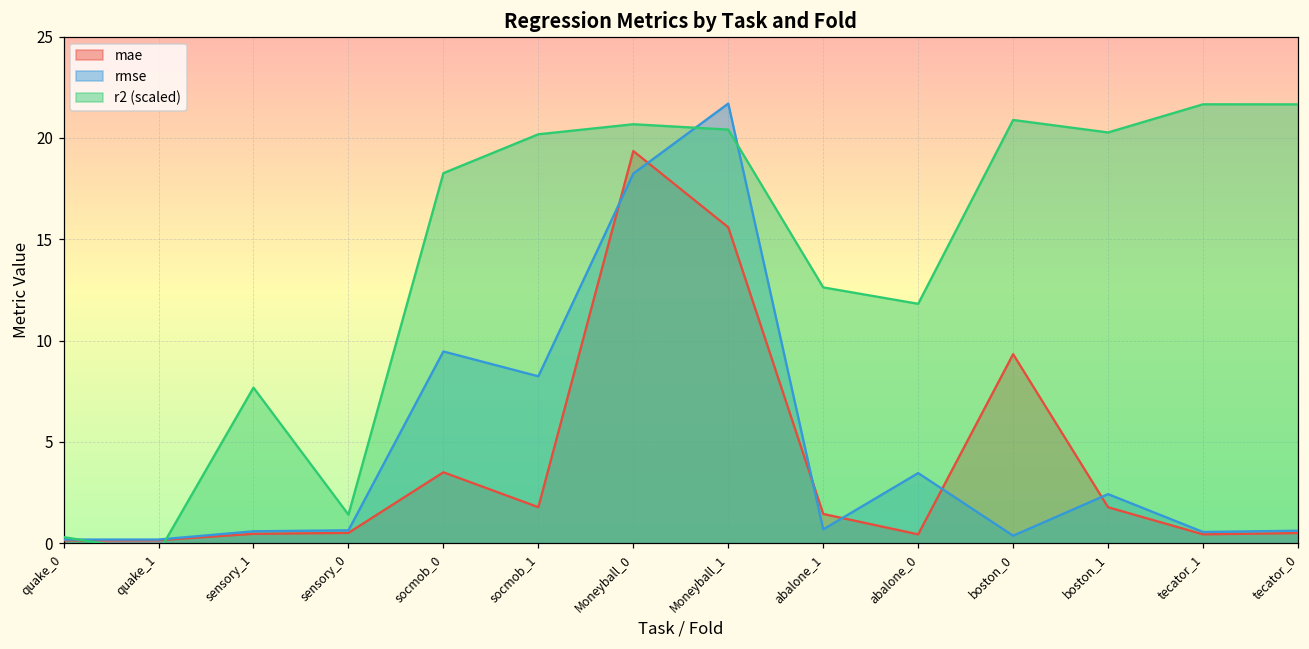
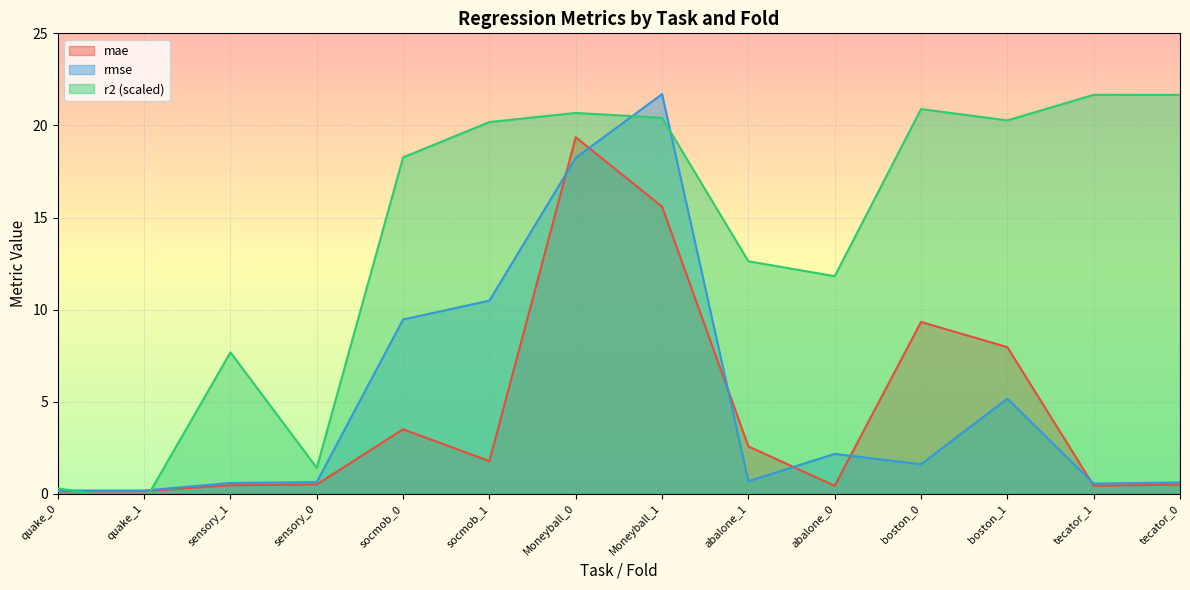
rmse, socmob_1: 8.2 -> 10.5
mae, abalone_1: 1.4 -> 2.6
rmse, abalone_0: 3.5 -> 2.2
rmse, boston_0: 0.4 -> 1.6
mae, boston_1: 1.8 -> 8.0
rmse, boston_1: 2.4 -> 5.2
